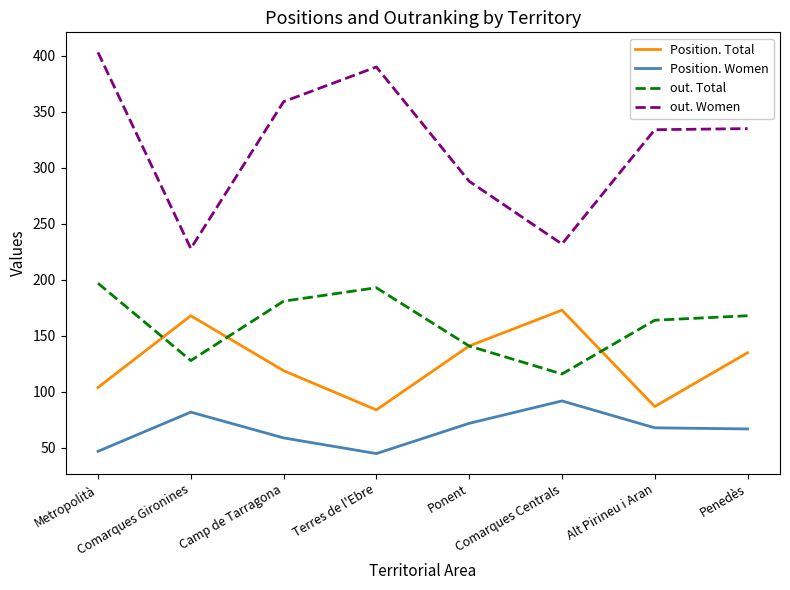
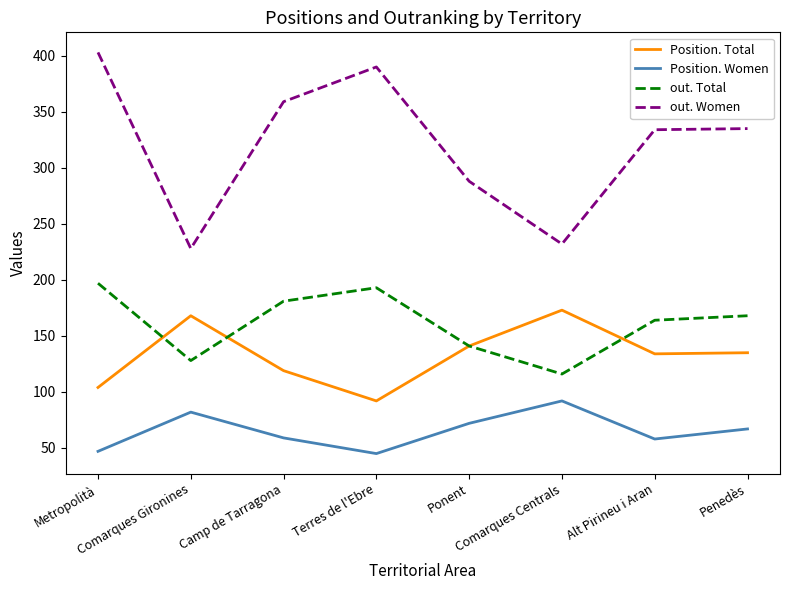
Position. Total, Terres de l'Ebre: 84 -> 92
Position. Total, Alt Pirineu i Aran: 87 -> 134
Position. Women, Alt Pirineu i Aran: 68 -> 58
